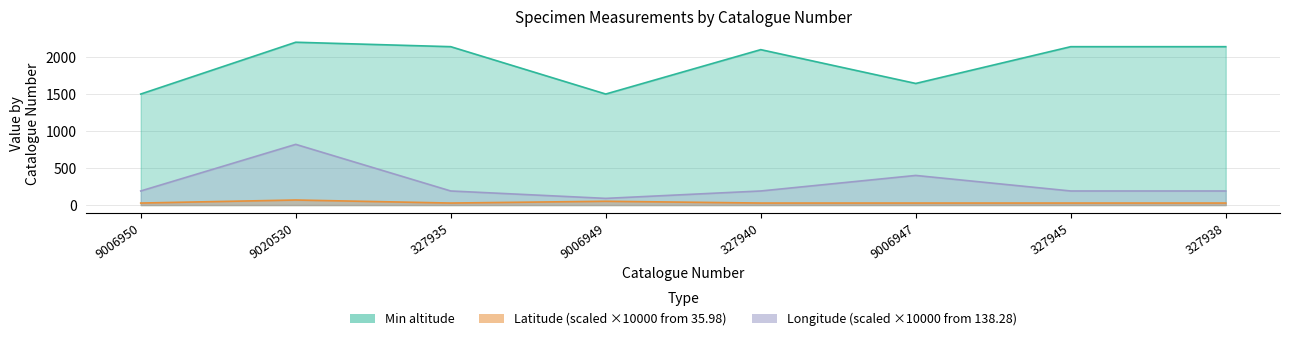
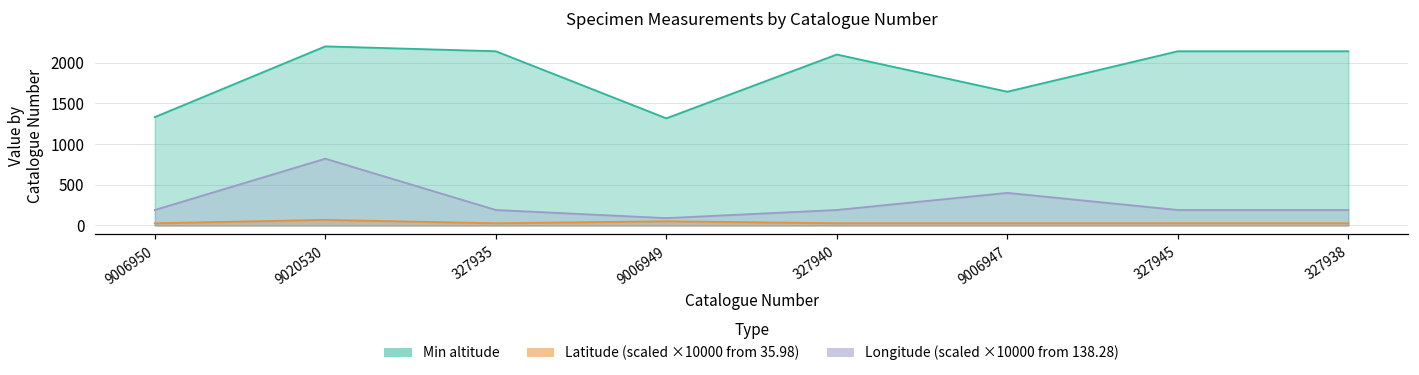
Min altitude, 9006950: 1500 -> 1300
Min altitude, 9006949: 1500 -> 1300
